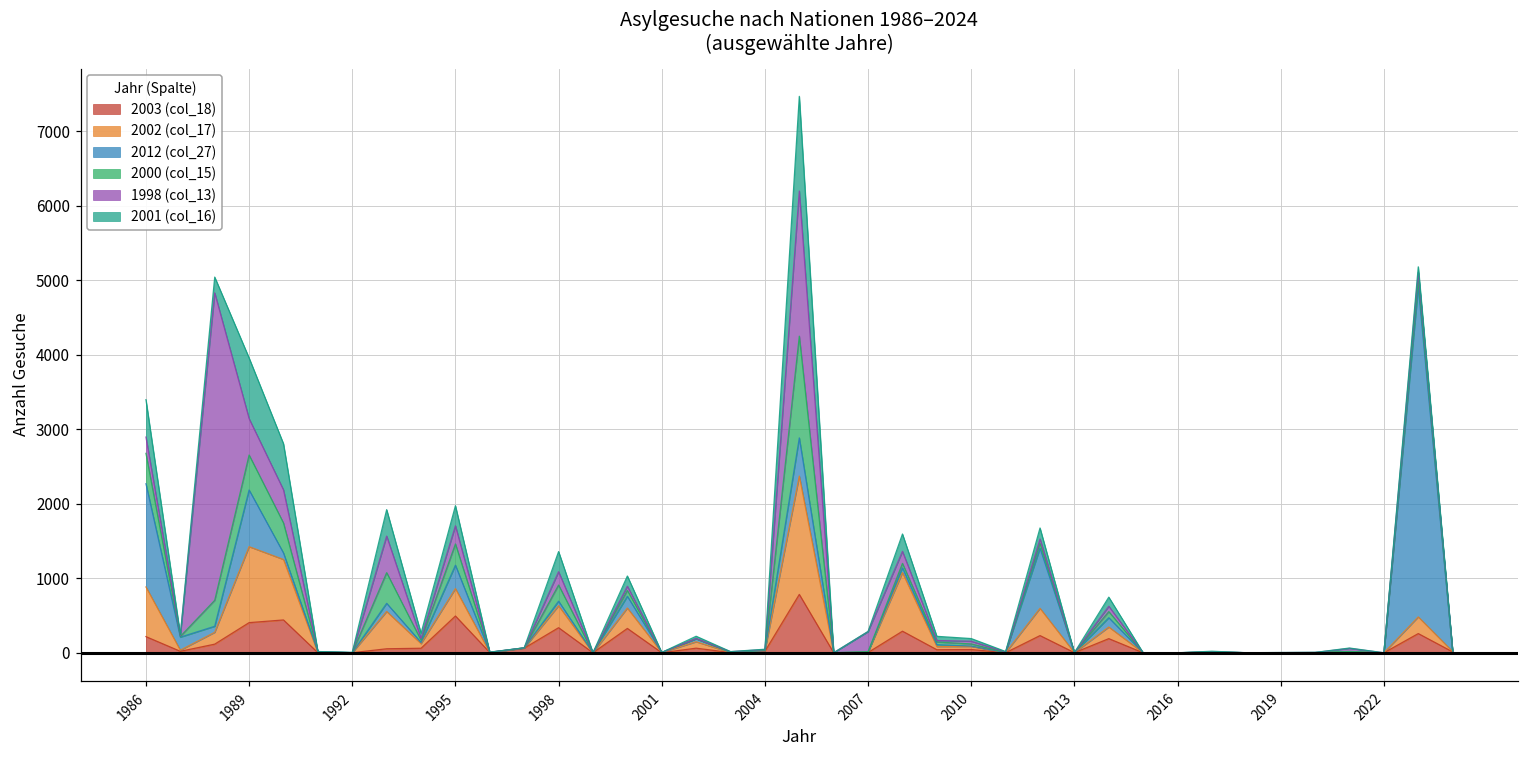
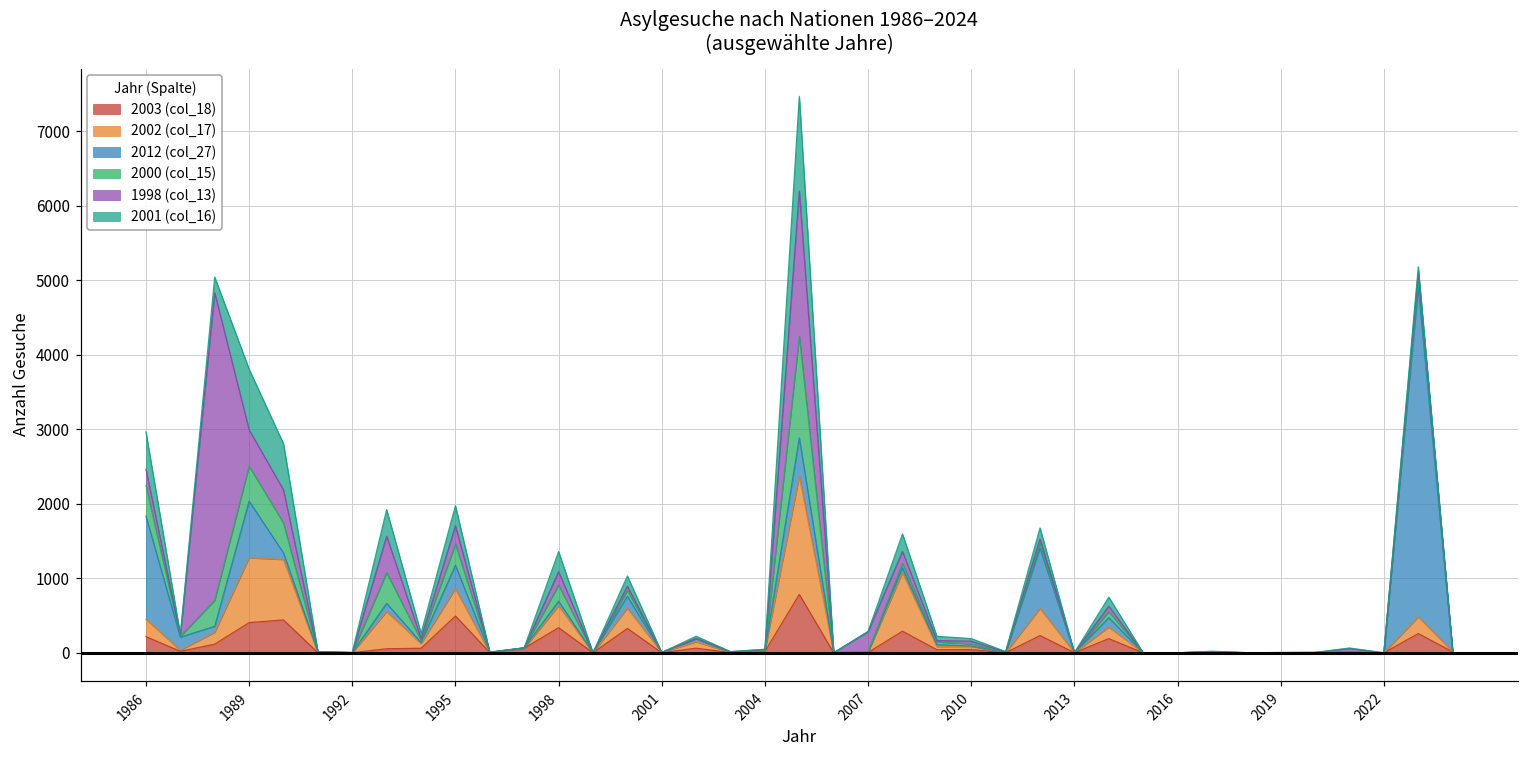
2002 (col_17), 1986: 700 -> 200
2002 (col_17), 1989: 1000 -> 900
